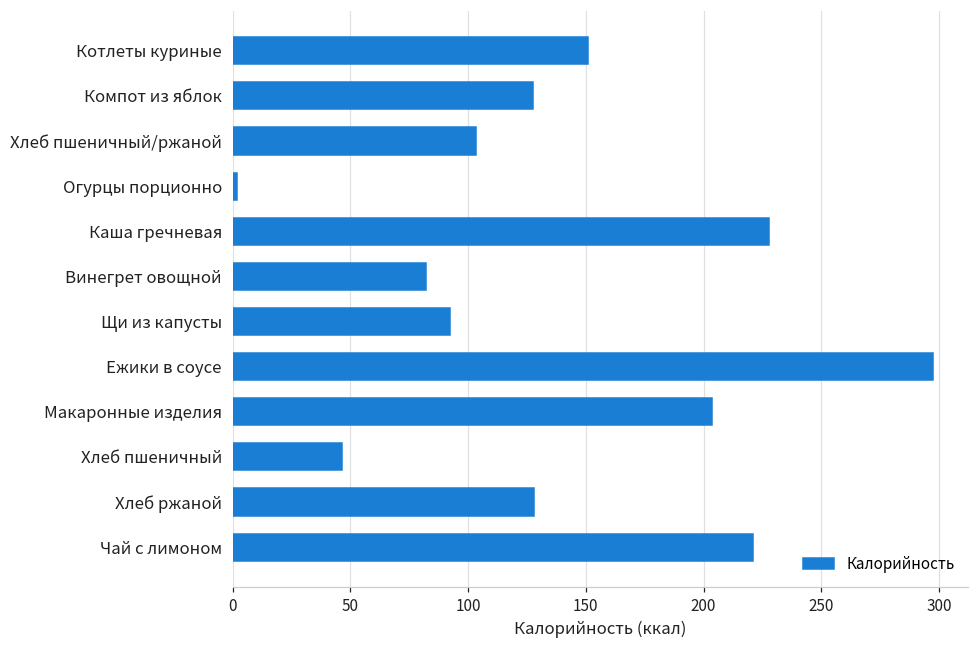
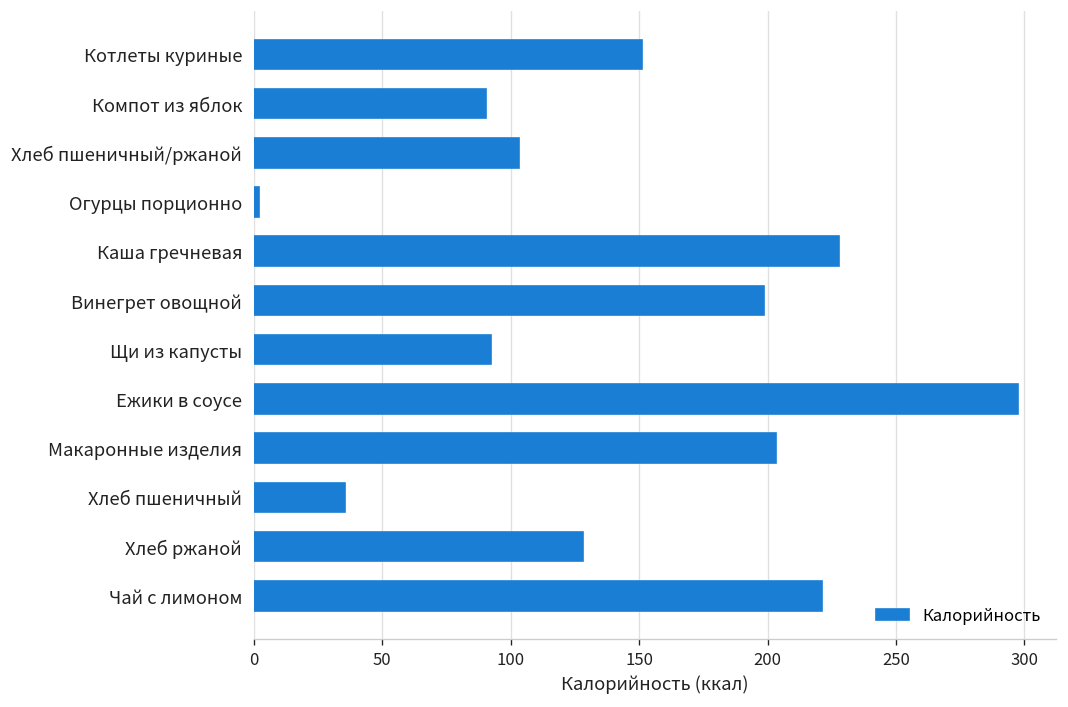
Компот из яблок: 128 -> 90
Винегрет овощной: 82 -> 199
Хлеб пшеничный: 47 -> 36
